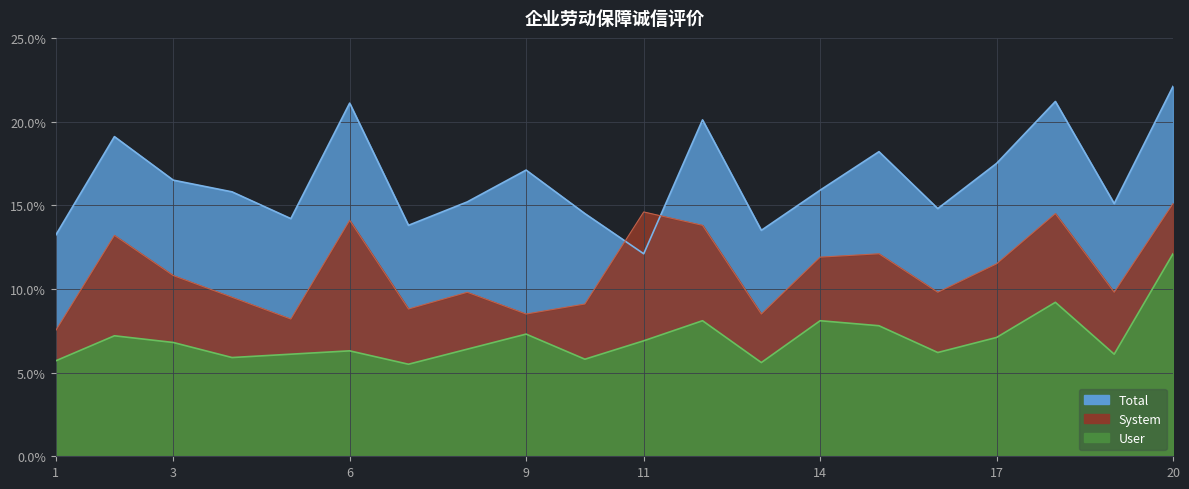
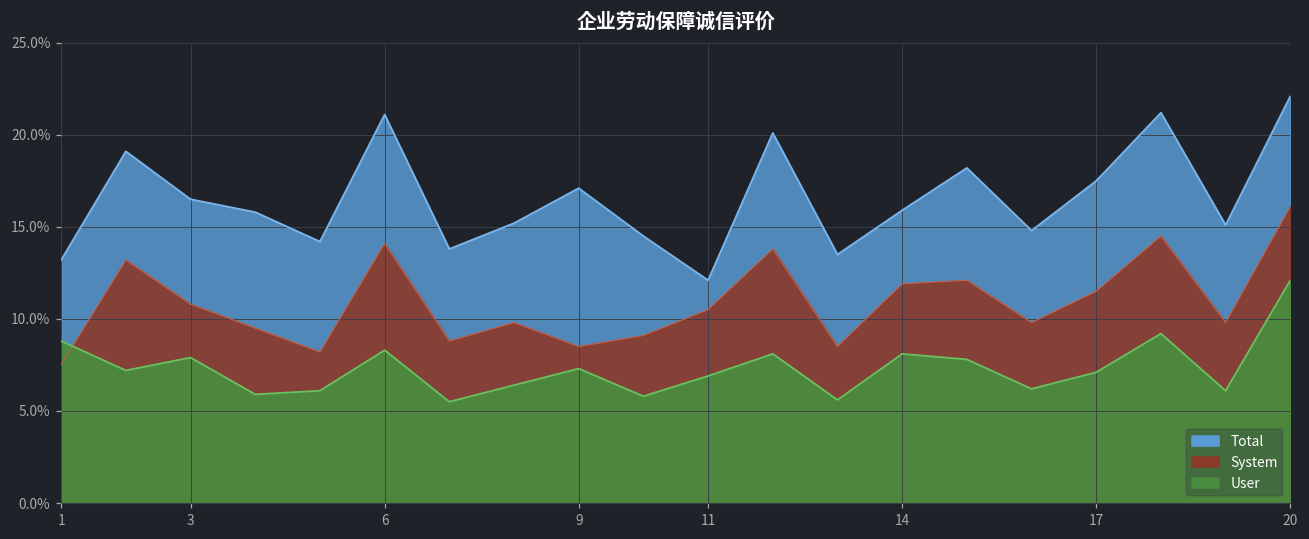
User, 1: 5.7% -> 8.8%
User, 3: 6.8% -> 7.9%
User, 6: 6.3% -> 8.3%
System, 11: 14.6% -> 10.5%
System, 20: 15.1% -> 16.1%
